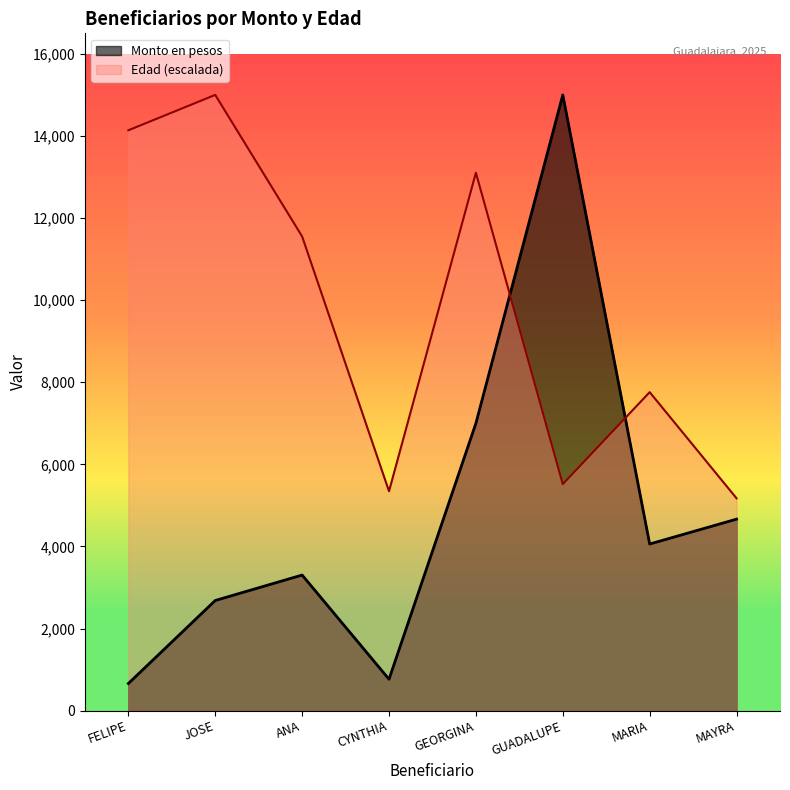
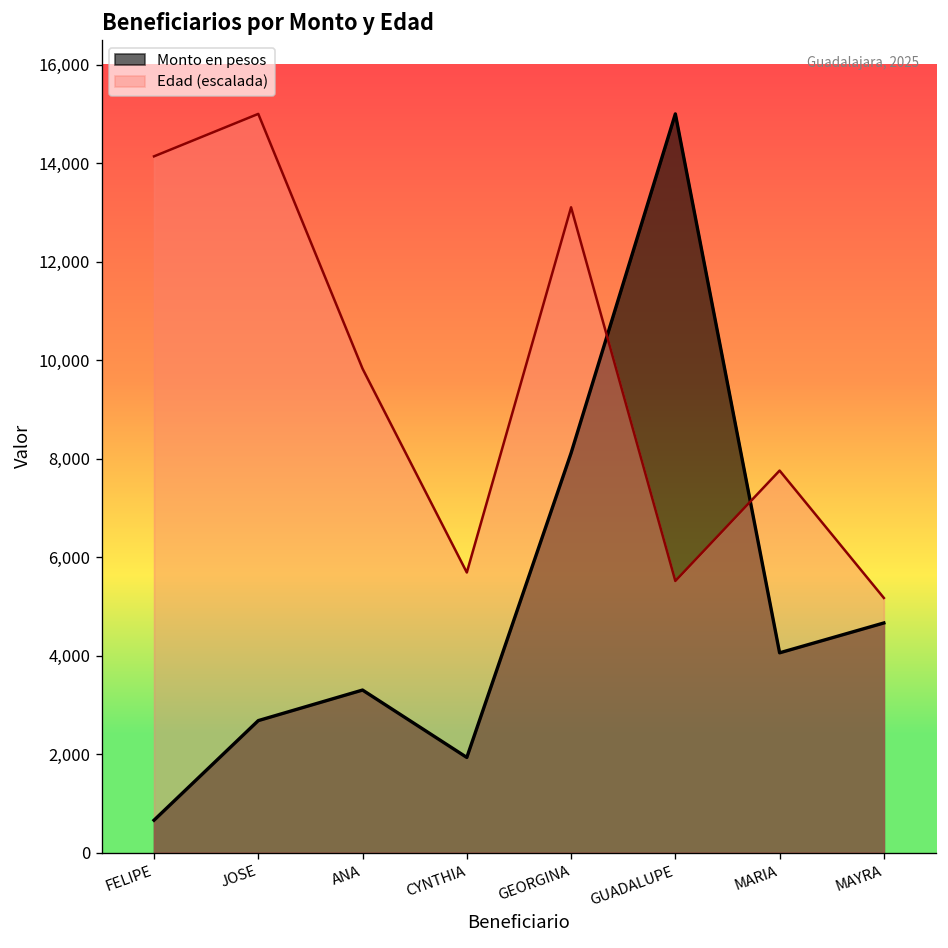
Edad (escalada), ANA: 11,600 -> 9,800
Monto en pesos, CYNTHIA: 800 -> 1,900
Edad (escalada), CYNTHIA: 5,300 -> 5,700
Monto en pesos, GEORGINA: 7,000 -> 8,100
